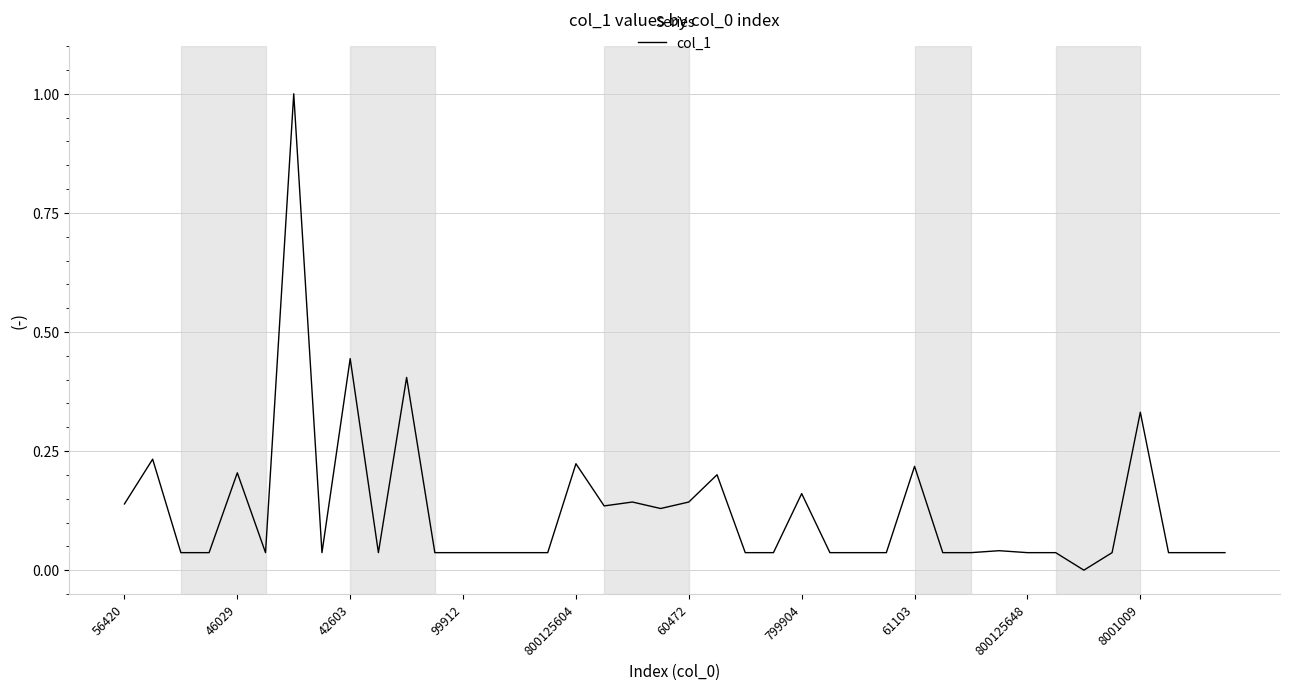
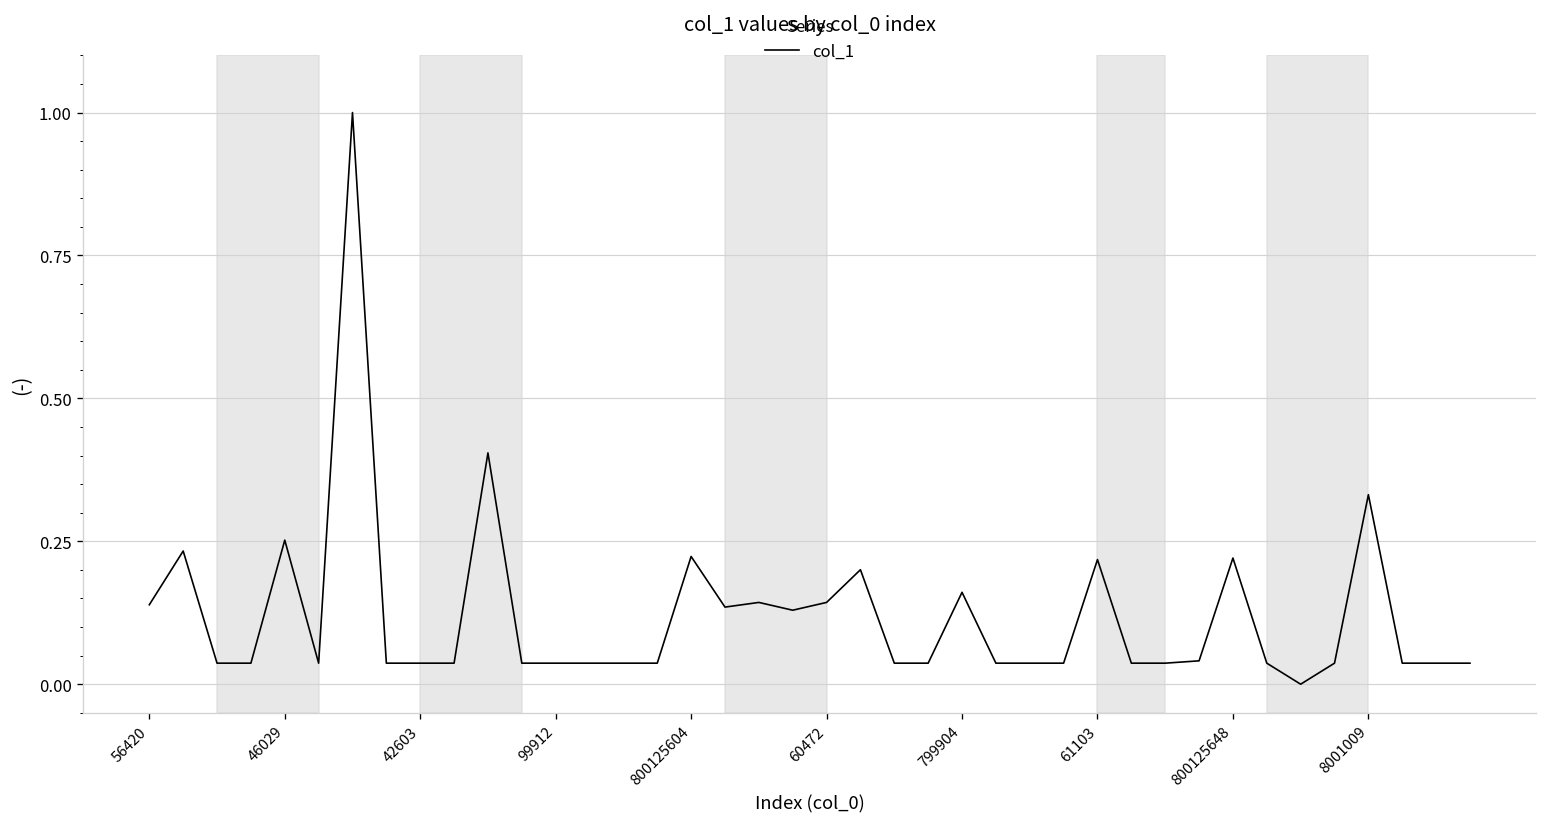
46029: 0.20 -> 0.25
42603: 0.44 -> 0.04
800125648: 0.04 -> 0.22
